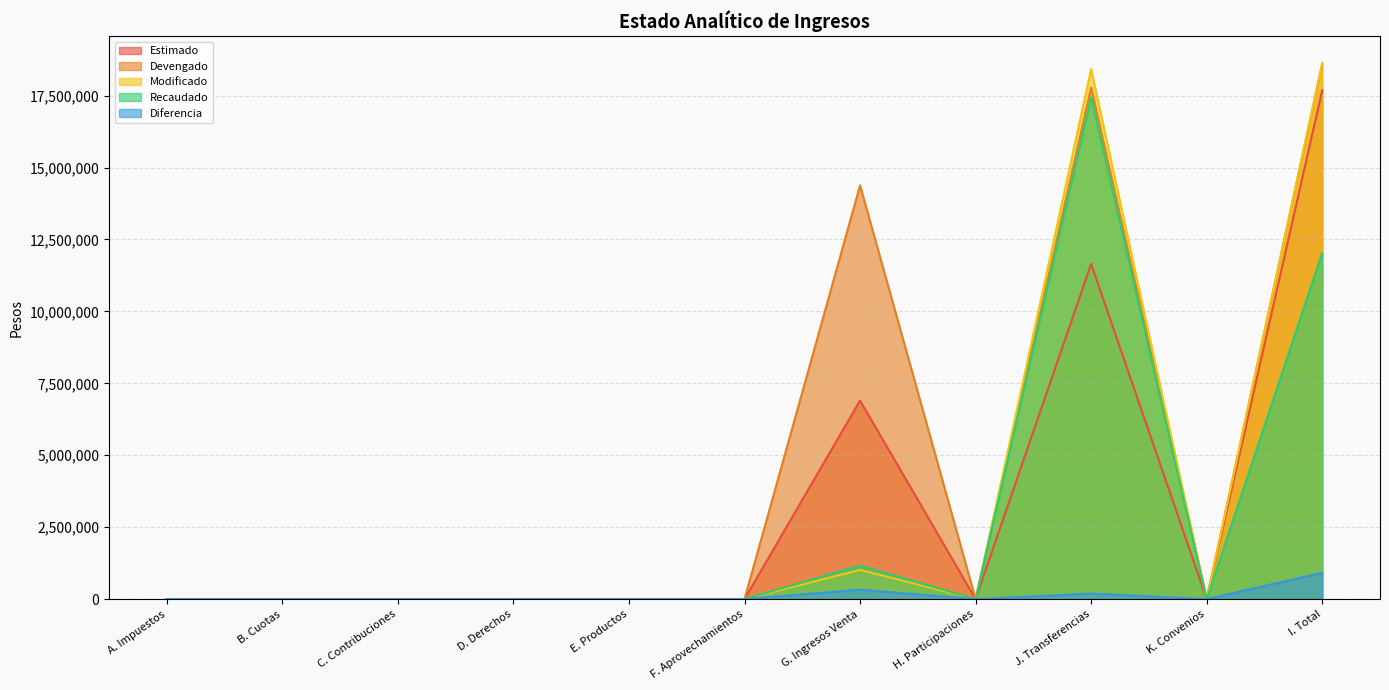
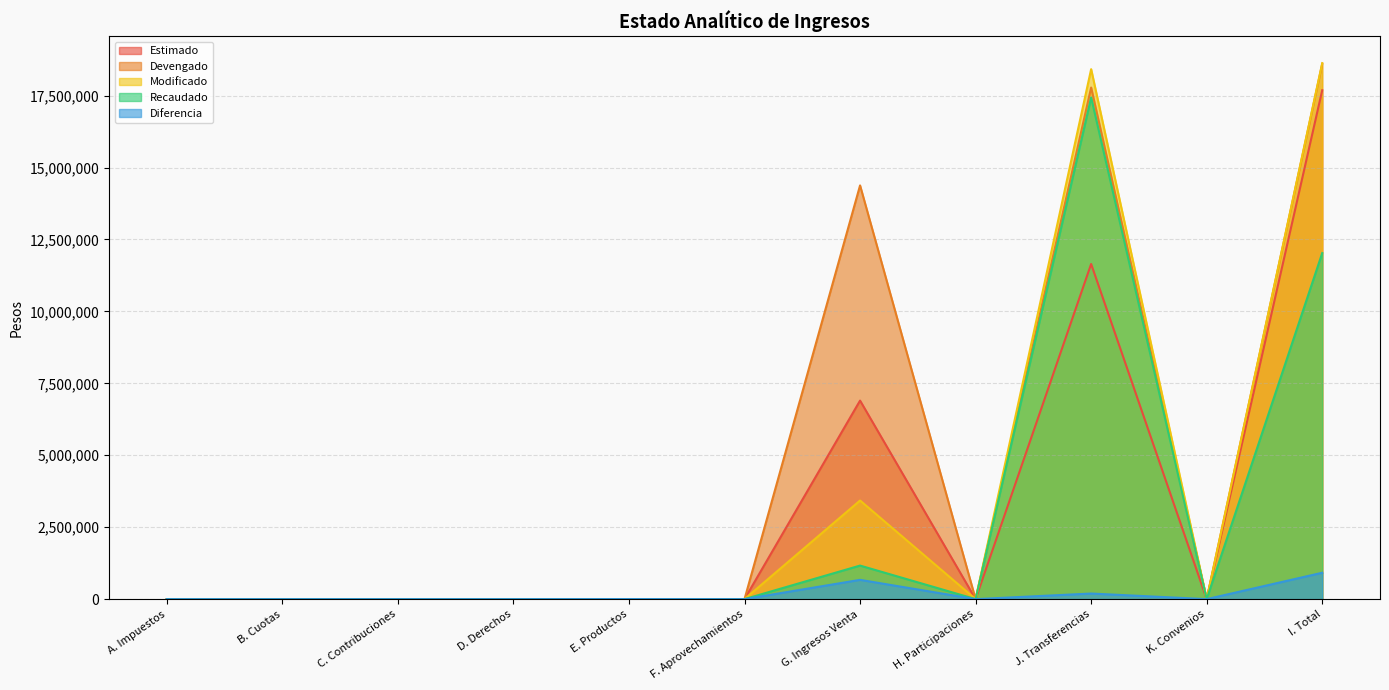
Modificado, G. Ingresos Venta: 1,000,000 -> 3,400,000
Diferencia, G. Ingresos Venta: 300,000 -> 700,000
